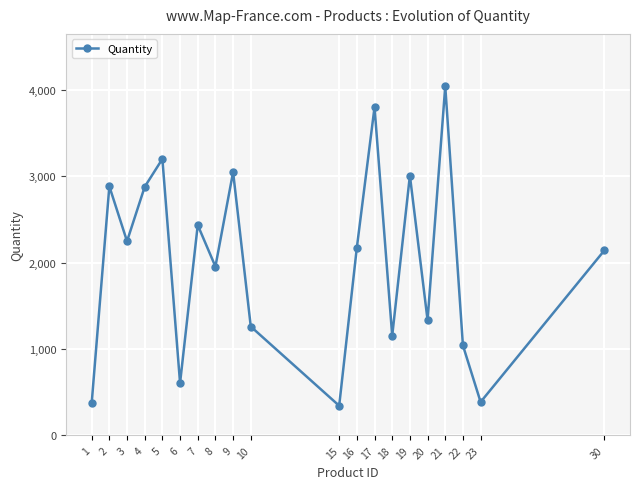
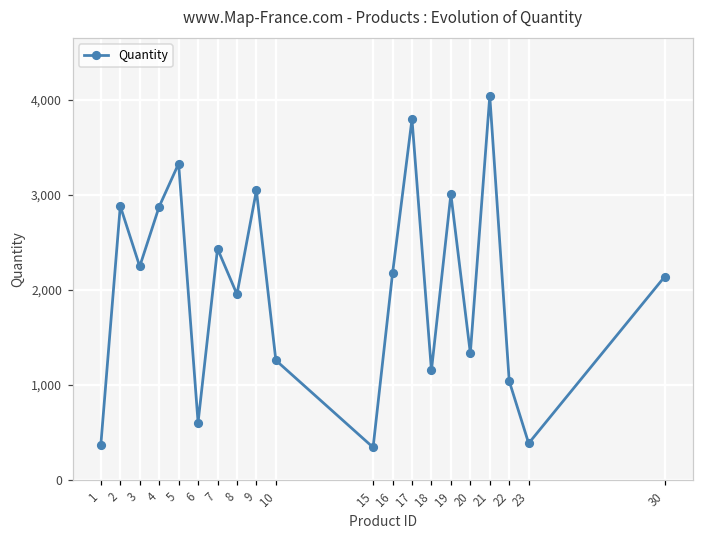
5: 3,200 -> 3,300
